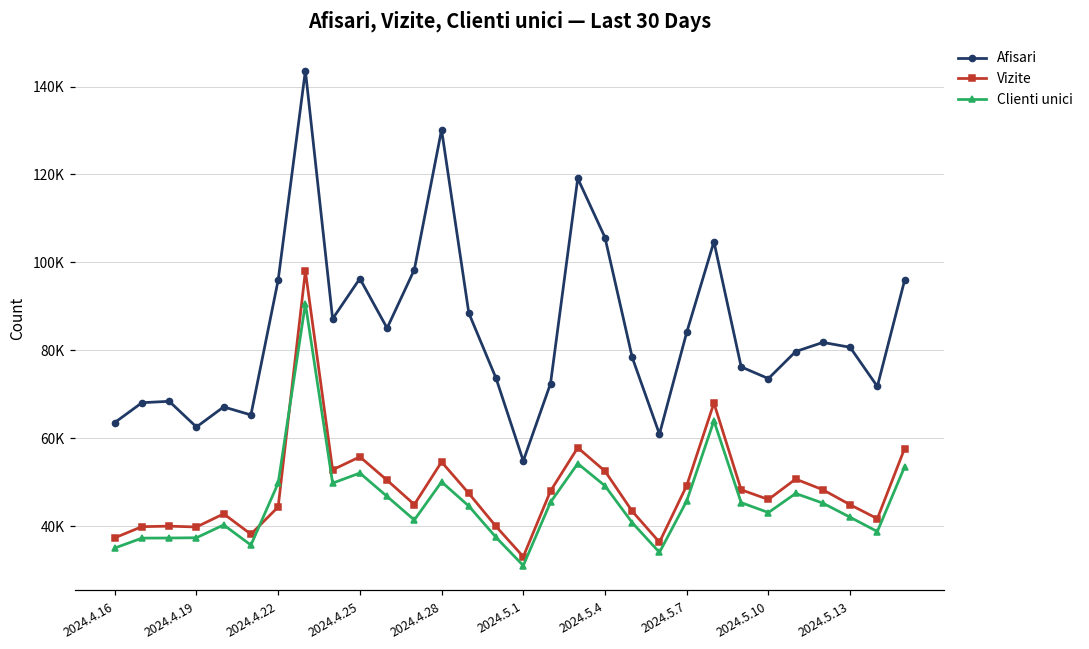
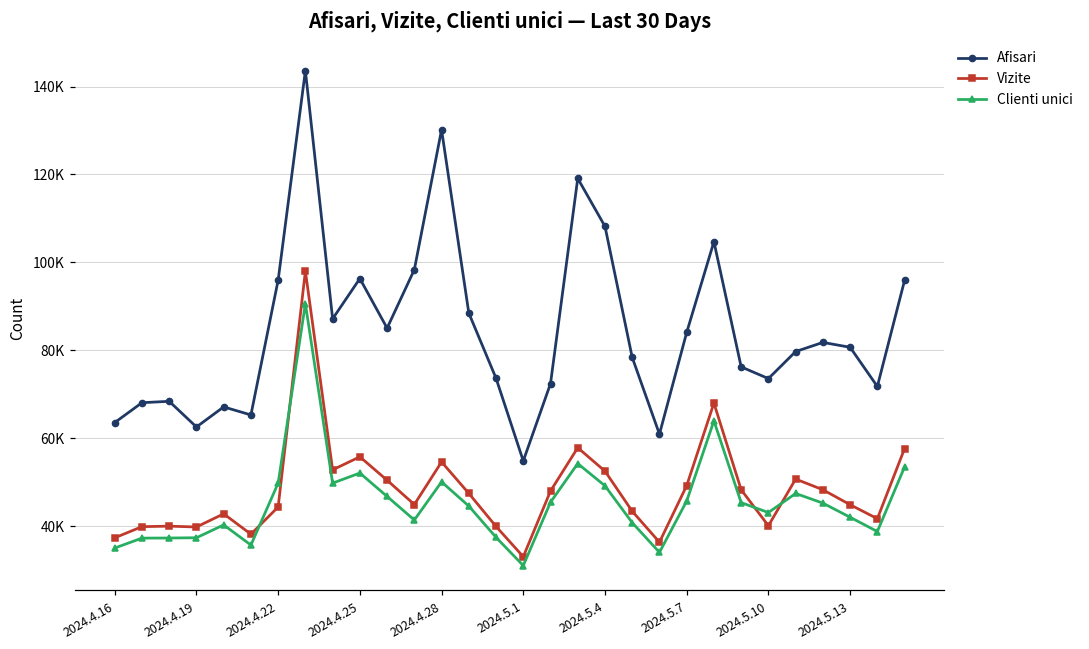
Afisari, 2024.5.4: 106000 -> 108000
Vizite, 2024.5.10: 46000 -> 40000
